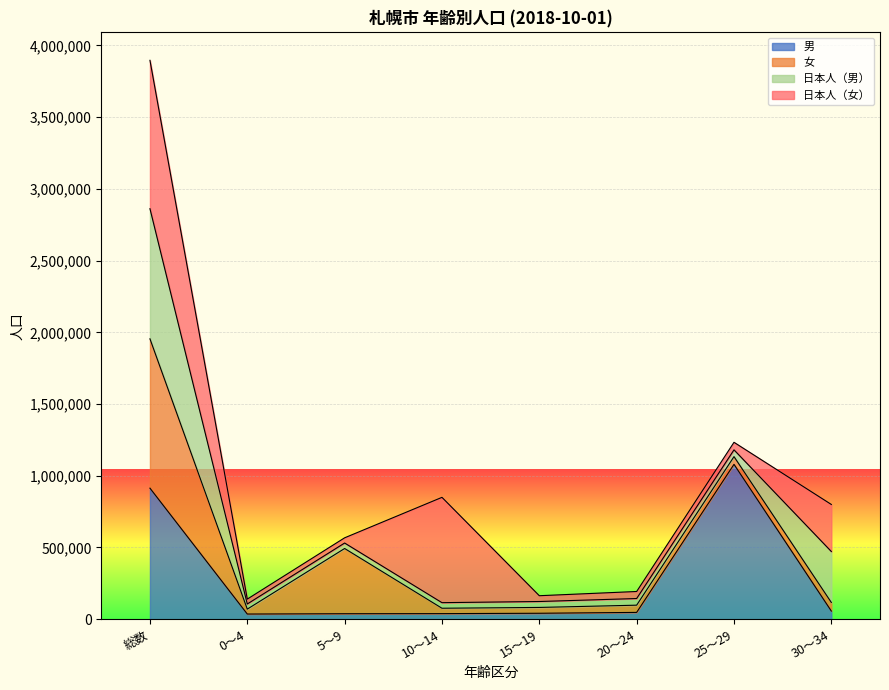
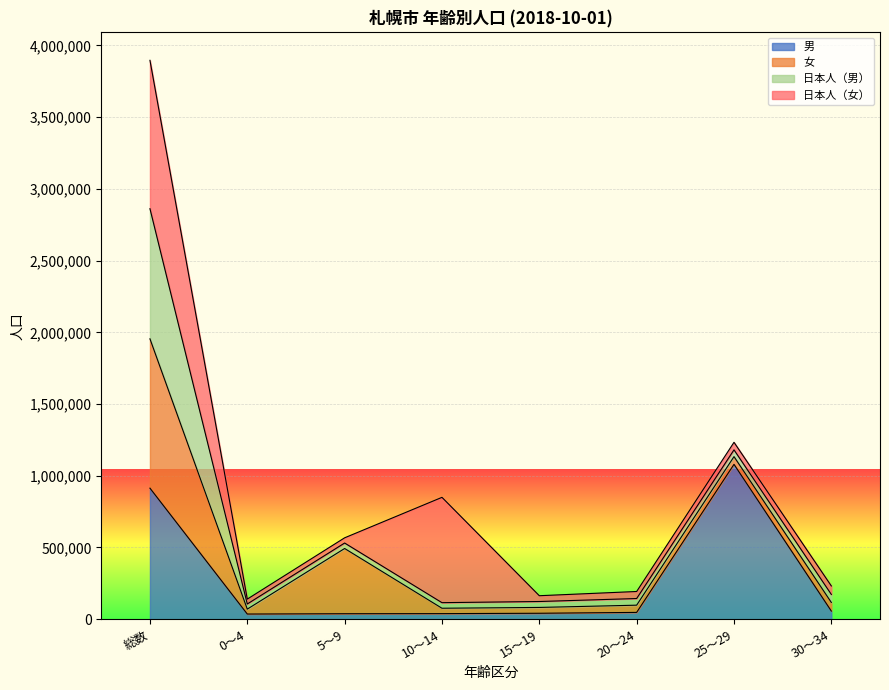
日本人（男）, 30～34: 360,000 -> 60,000
日本人（女）, 30～34: 330,000 -> 60,000
